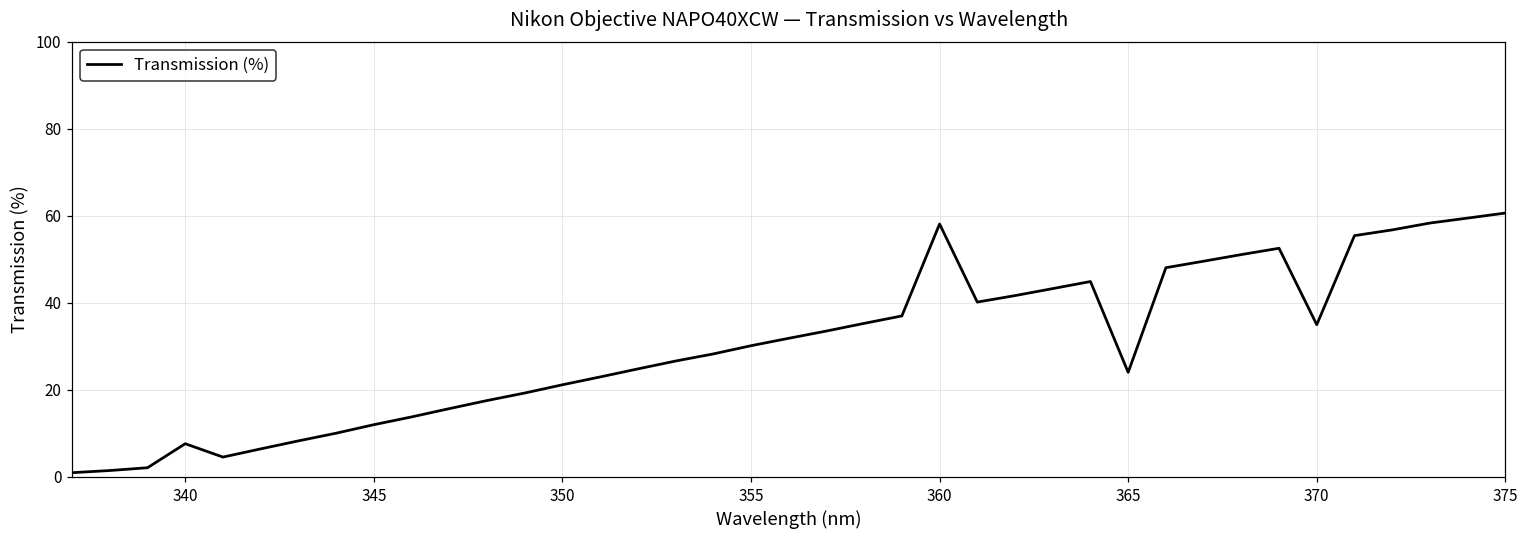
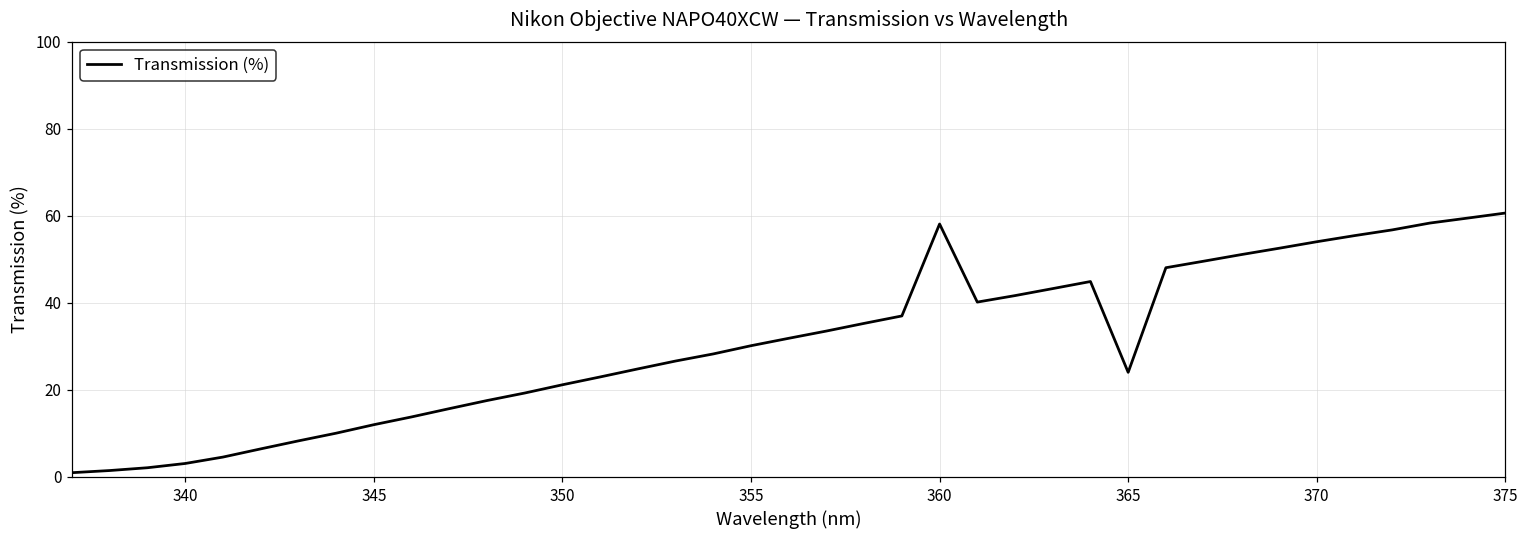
340: 8 -> 3
370: 35 -> 54
